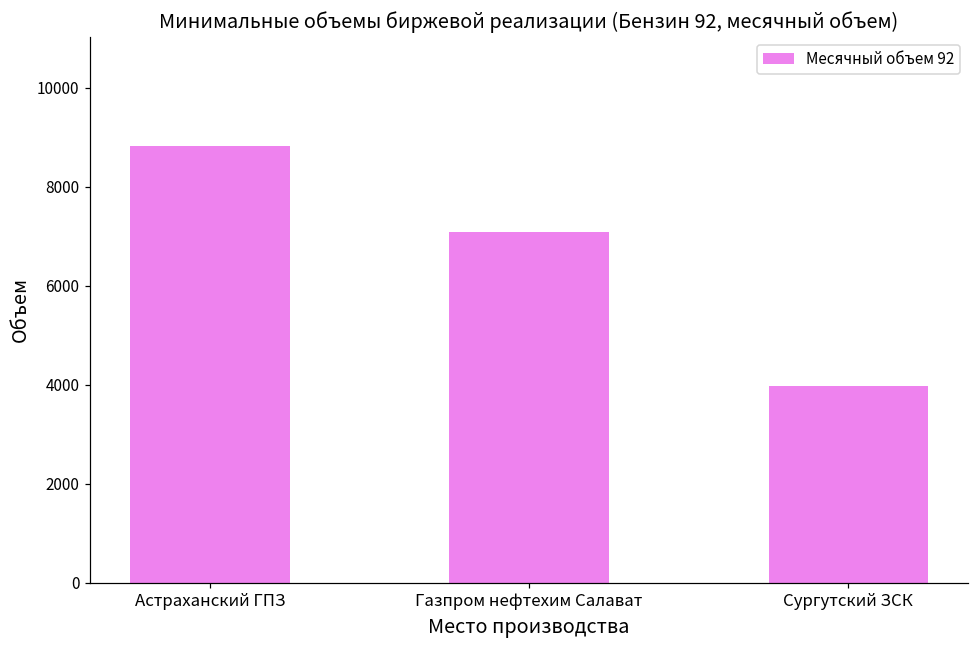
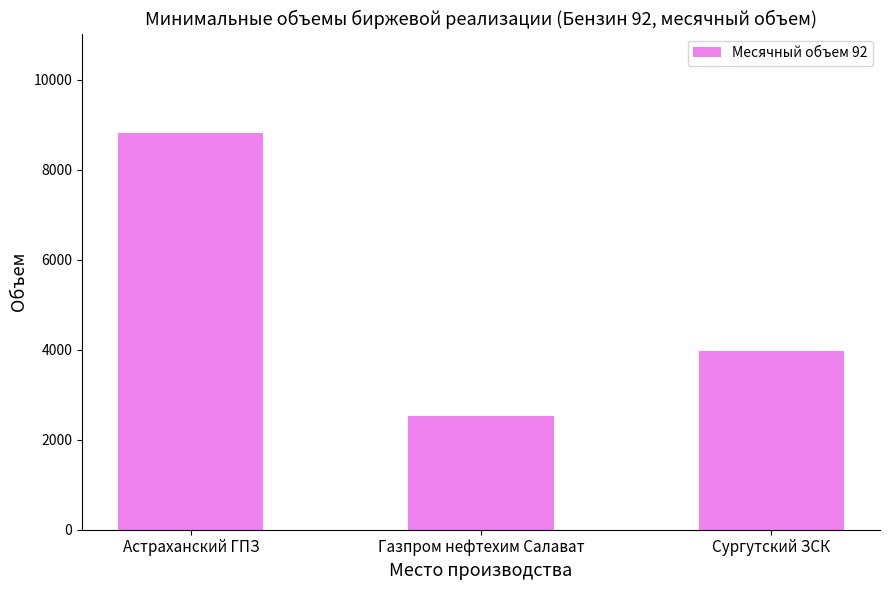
Газпром нефтехим Салават: 7100 -> 2500
